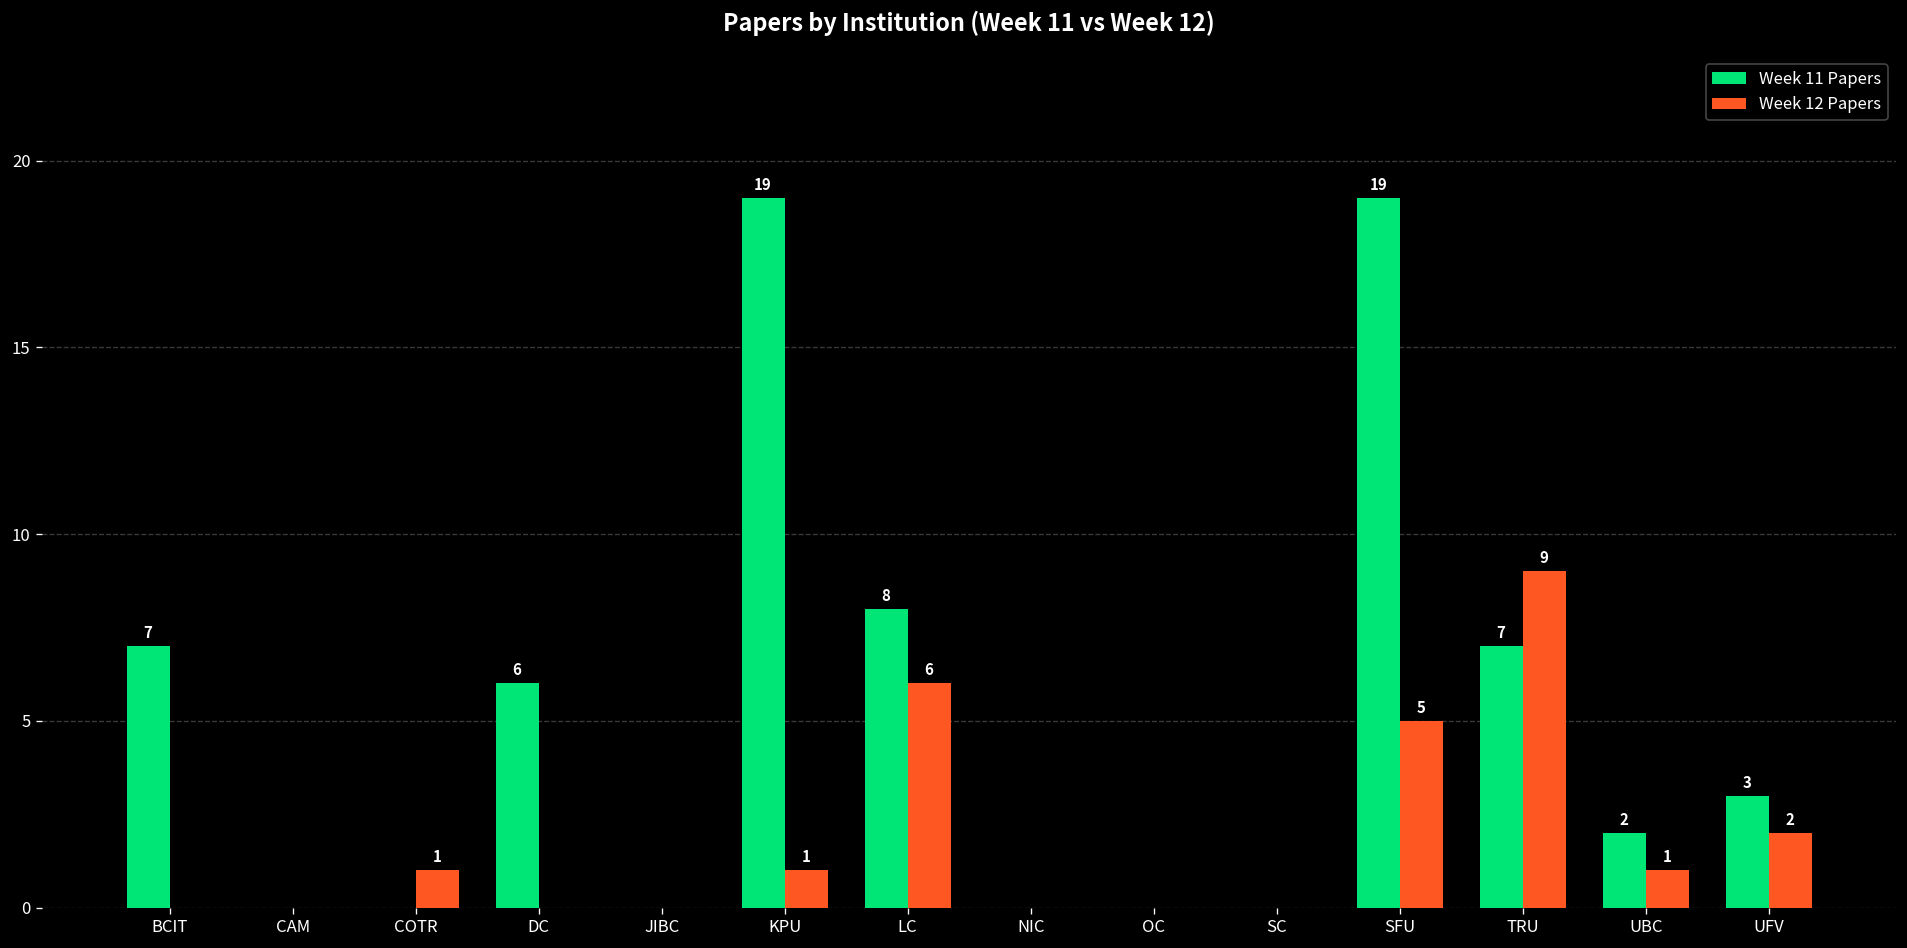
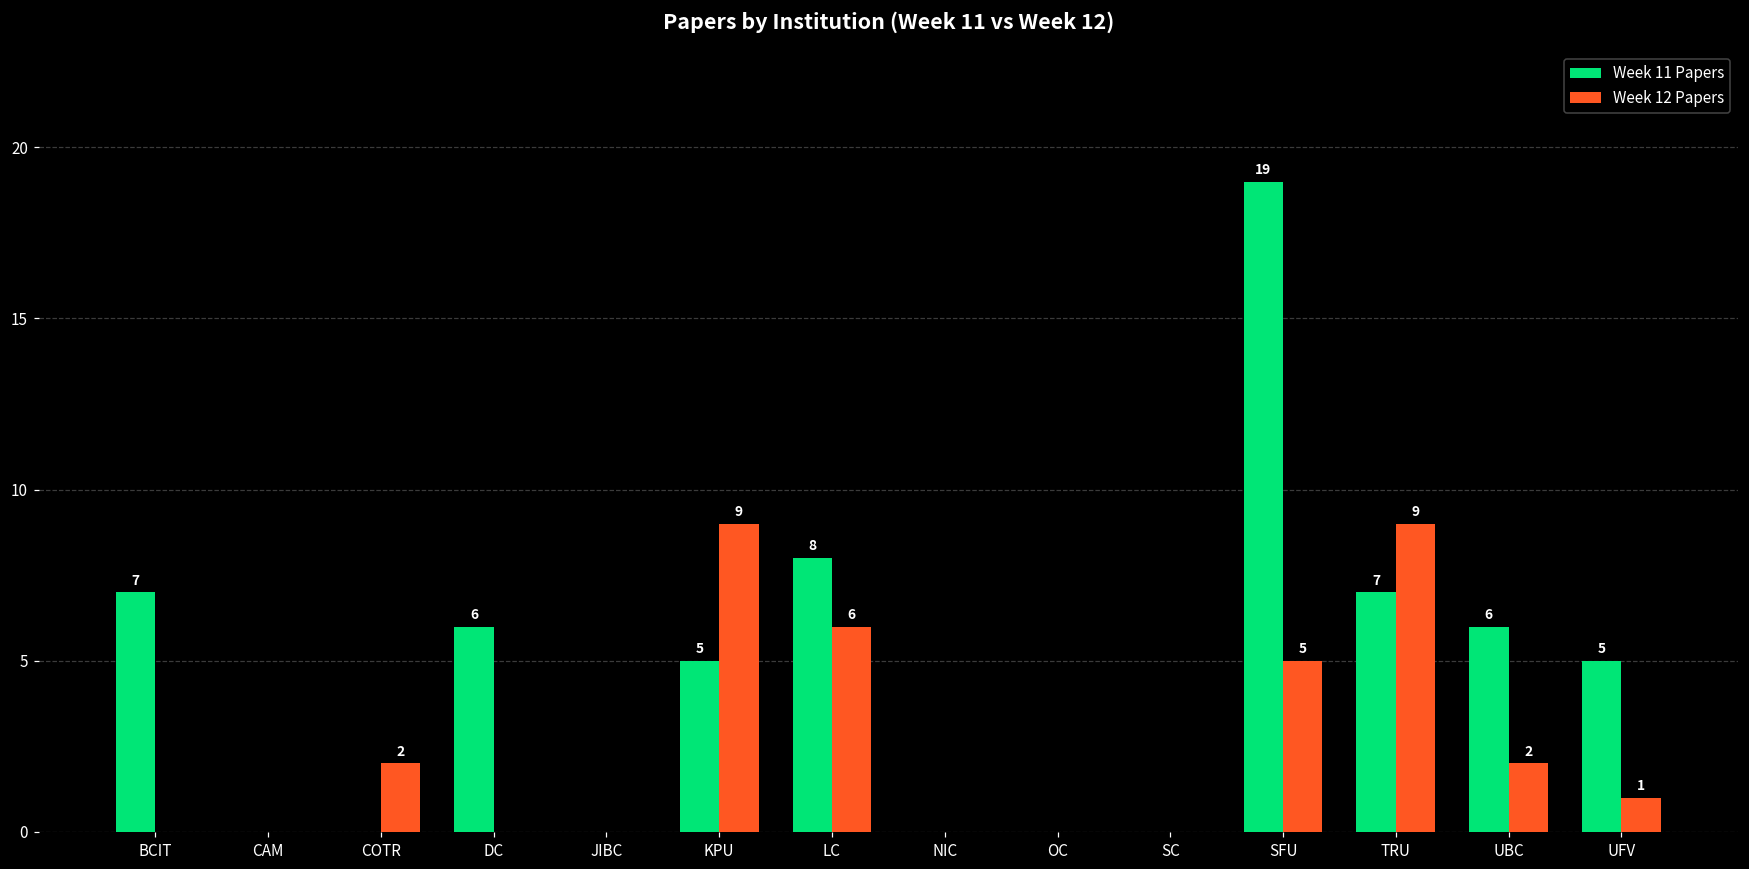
Week 12 Papers, COTR: 1 -> 2
Week 11 Papers, KPU: 19 -> 5
Week 12 Papers, KPU: 1 -> 9
Week 11 Papers, UBC: 2 -> 6
Week 12 Papers, UBC: 1 -> 2
Week 11 Papers, UFV: 3 -> 5
Week 12 Papers, UFV: 2 -> 1
